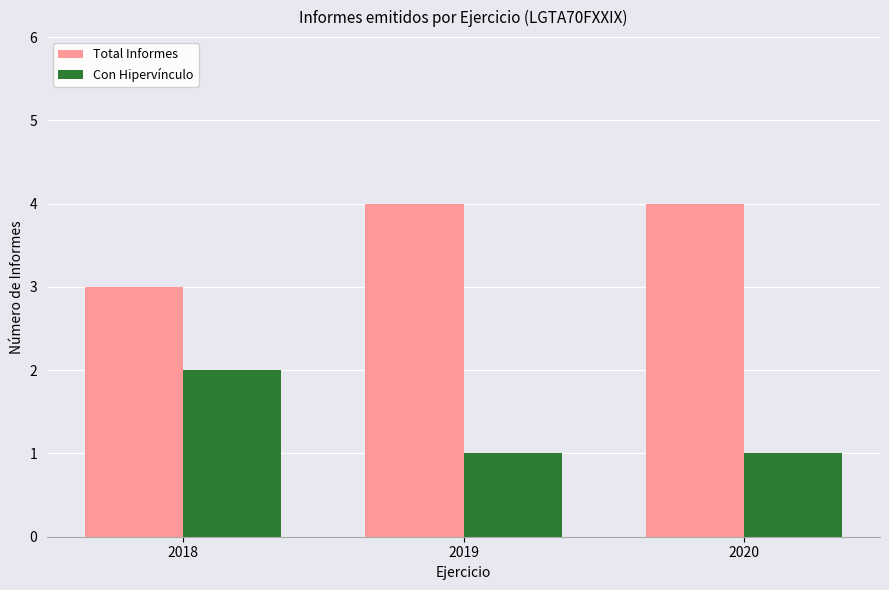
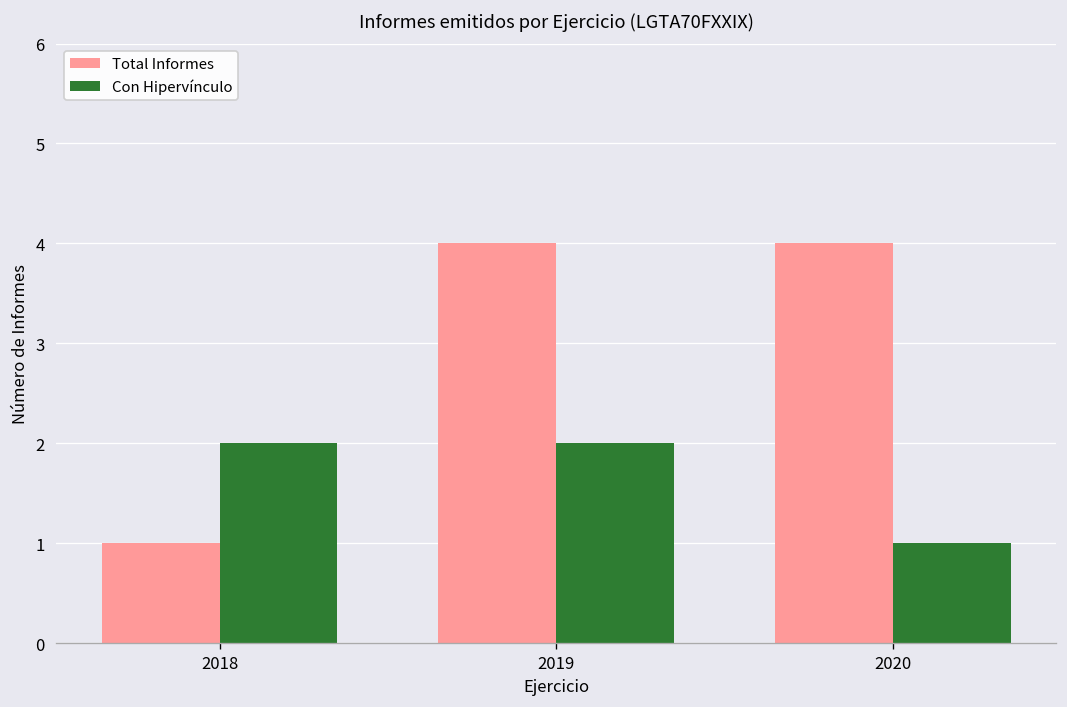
Total Informes, 2018: 3 -> 1
Con Hipervínculo, 2019: 1 -> 2
